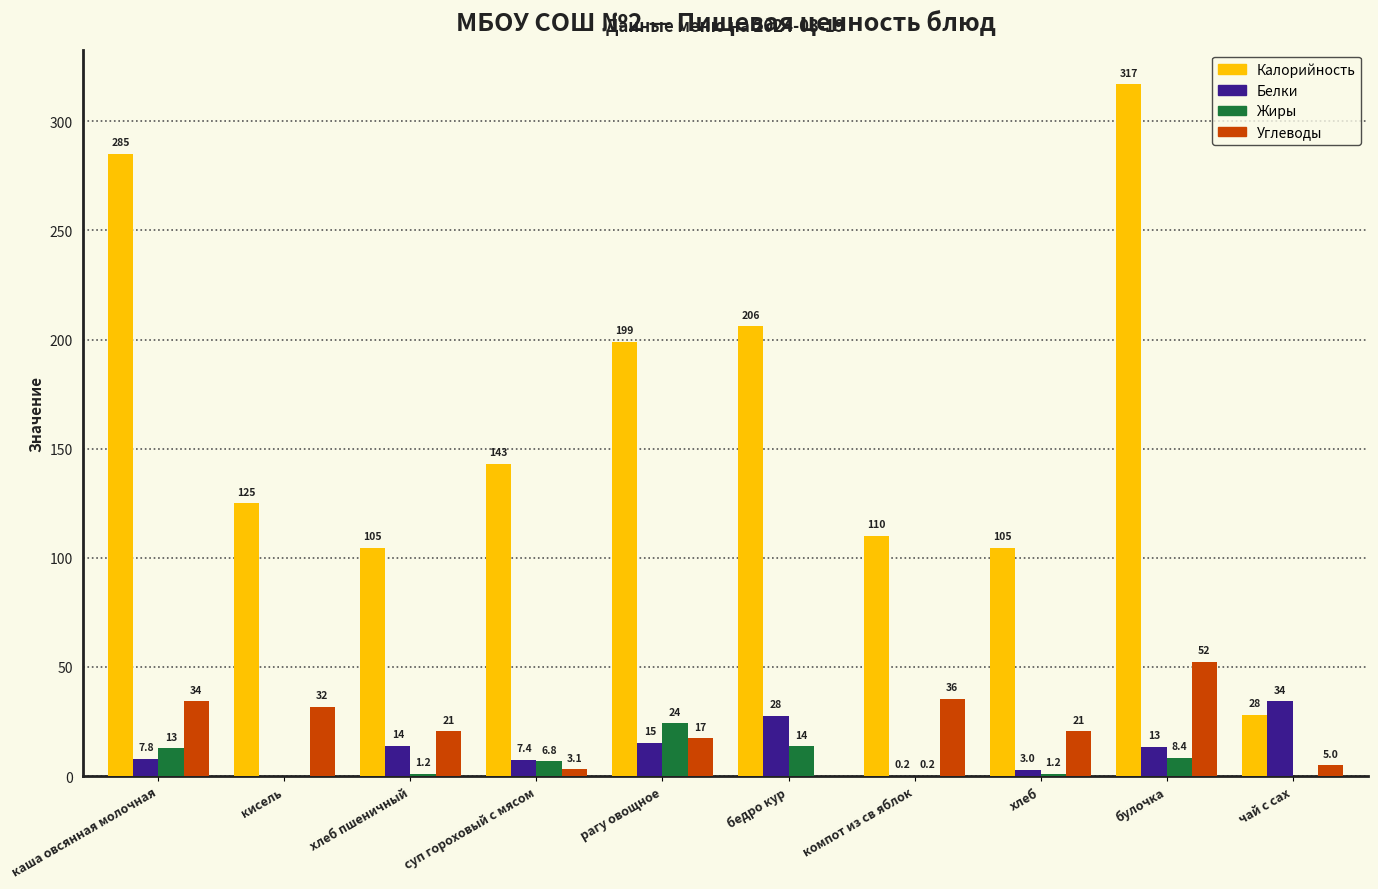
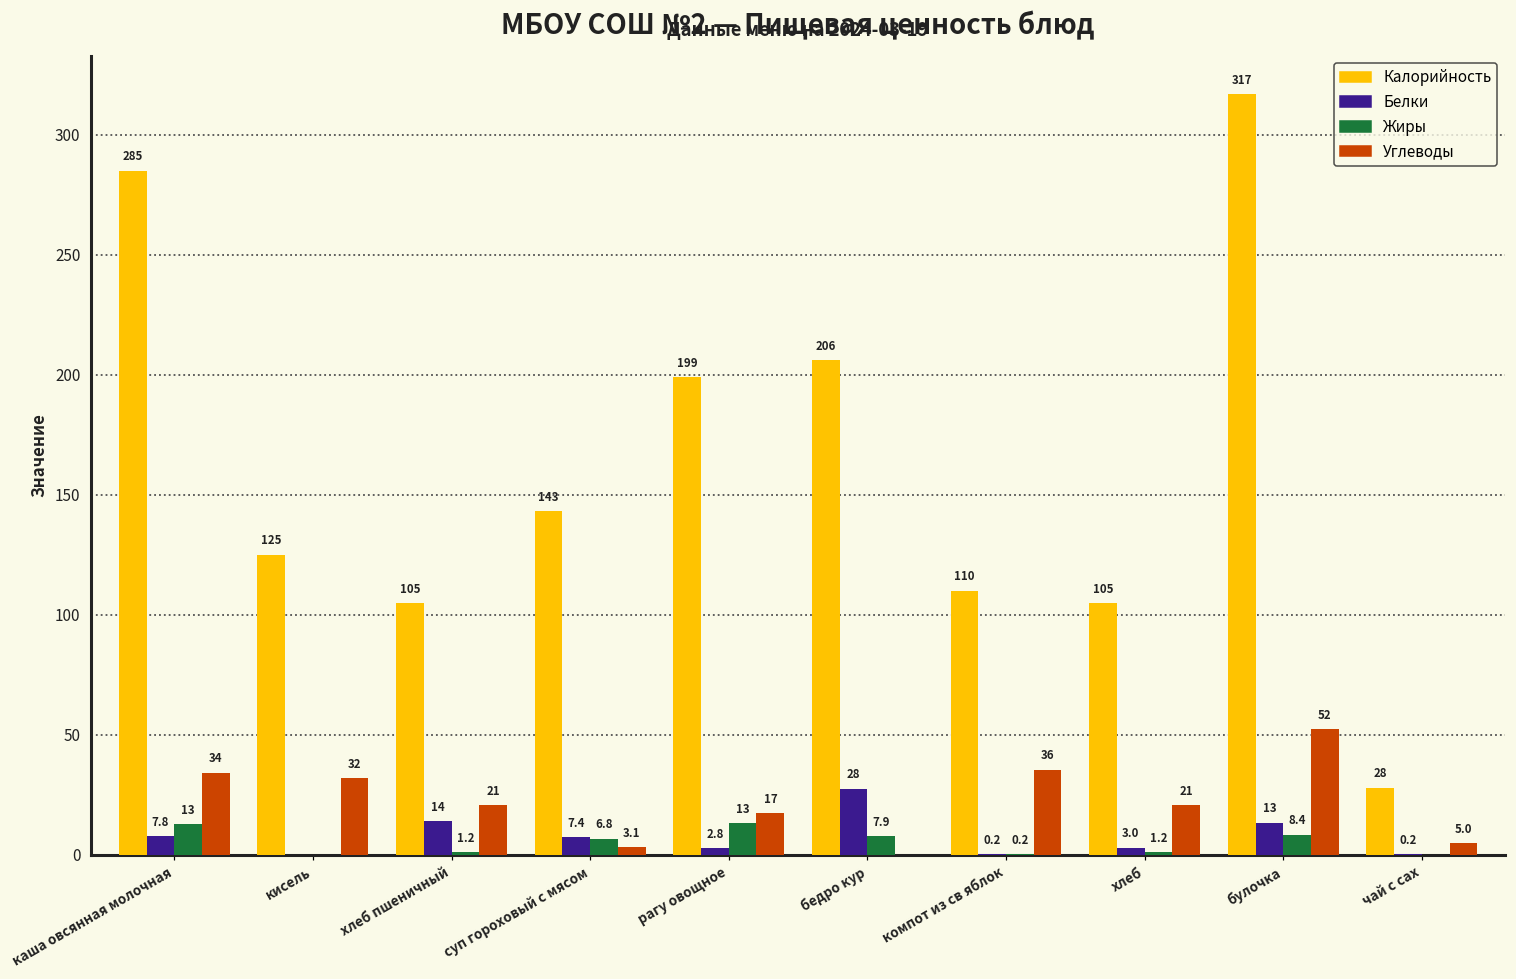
Белки, рагу овощное: 15 -> 2.8
Жиры, рагу овощное: 24 -> 13
Жиры, бедро кур: 14 -> 7.9
Белки, чай с сах: 34 -> 0.2
